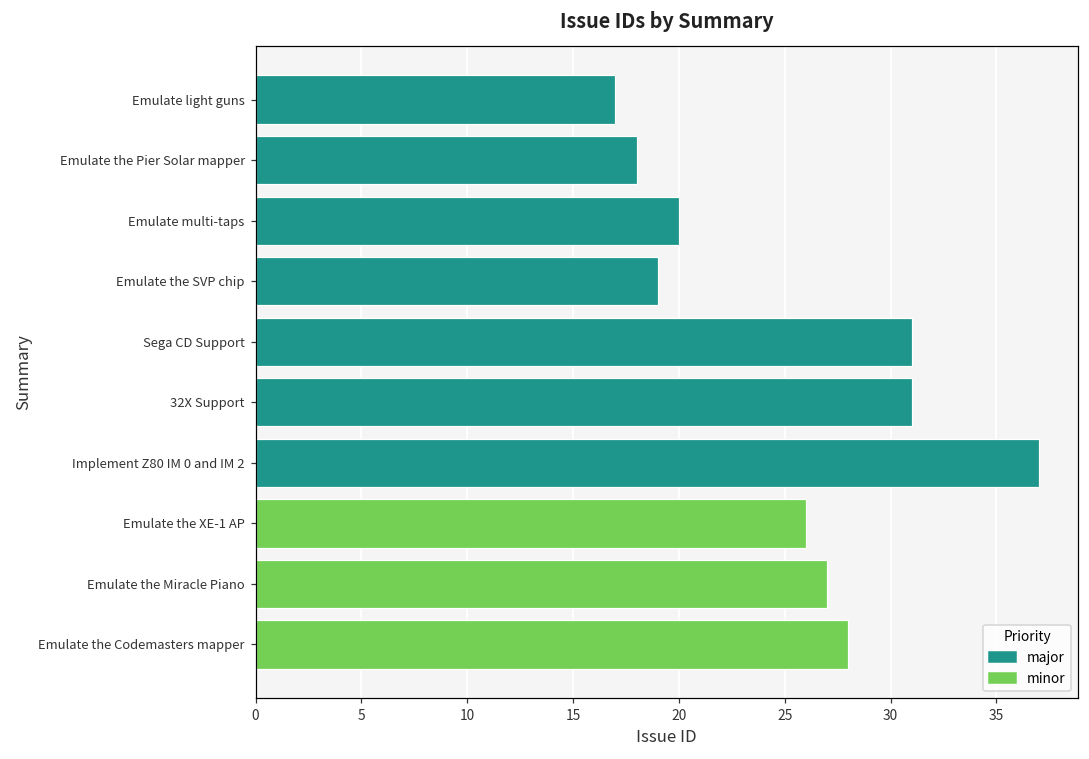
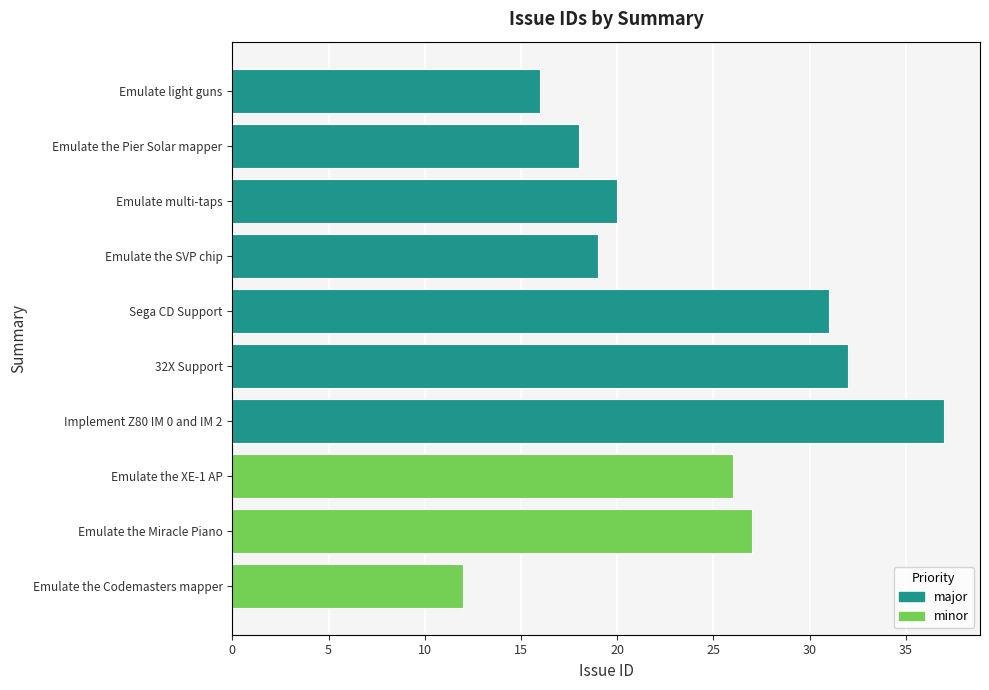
Emulate light guns: 17 -> 16
32X Support: 31 -> 32
Emulate the Codemasters mapper: 28 -> 12
